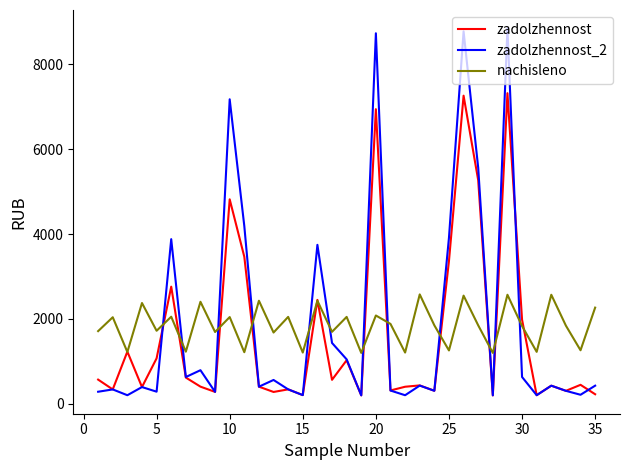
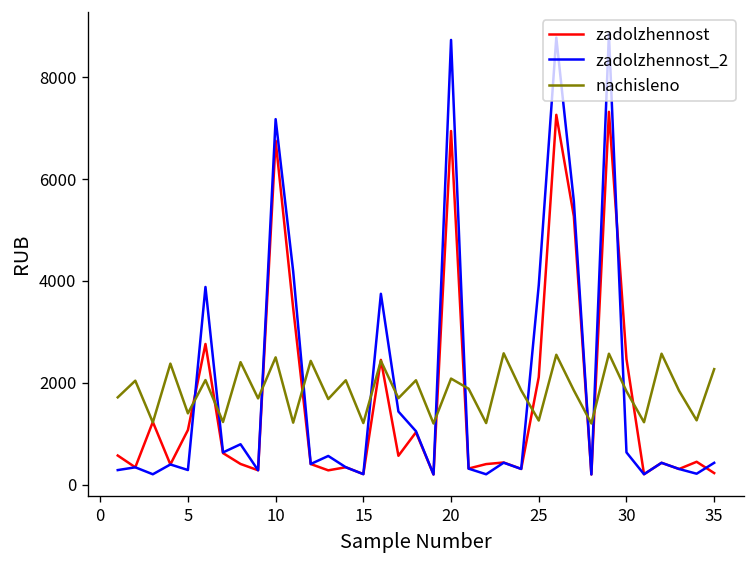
nachisleno, 5: 1700 -> 1400
zadolzhennost, 10: 4800 -> 6800
nachisleno, 10: 2000 -> 2500
zadolzhennost, 25: 3400 -> 2100
zadolzhennost, 30: 2000 -> 2500
